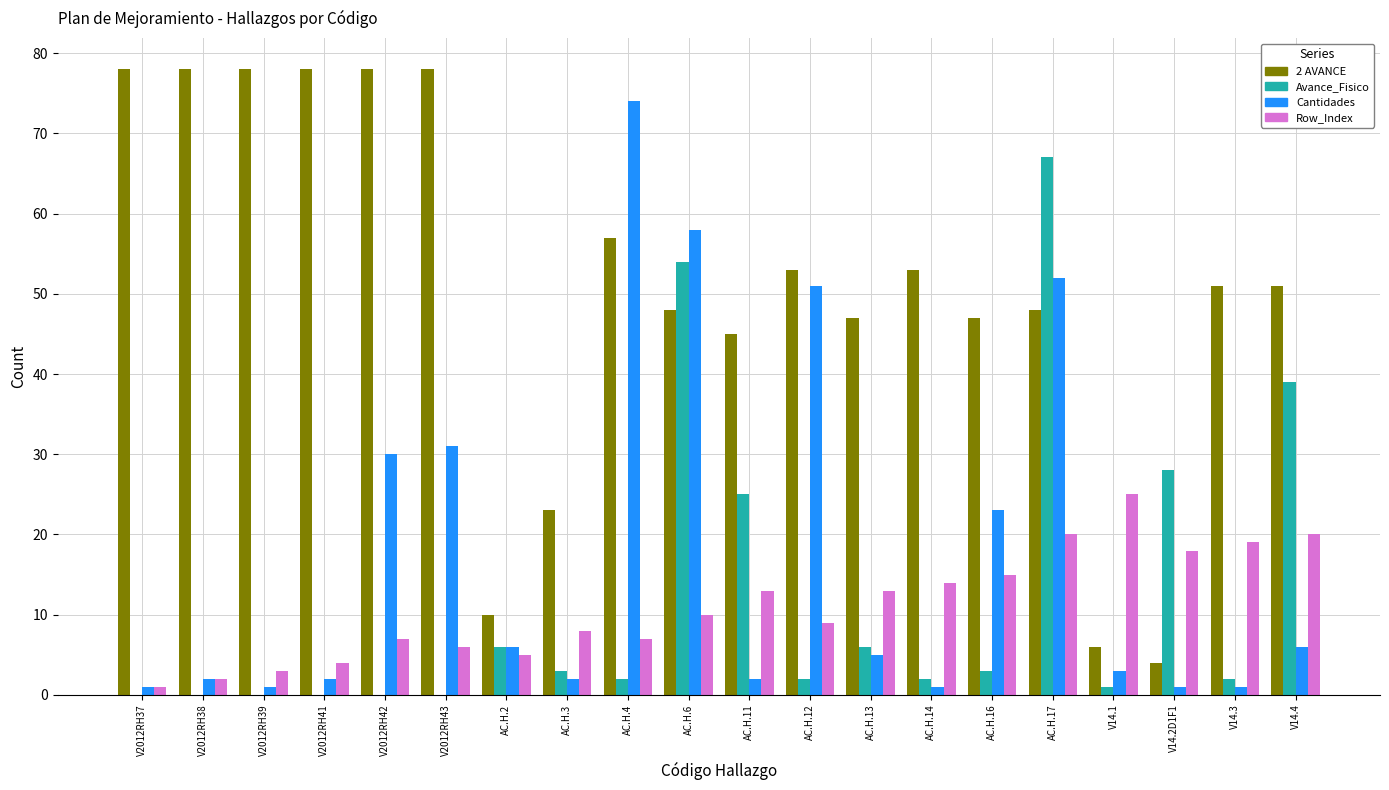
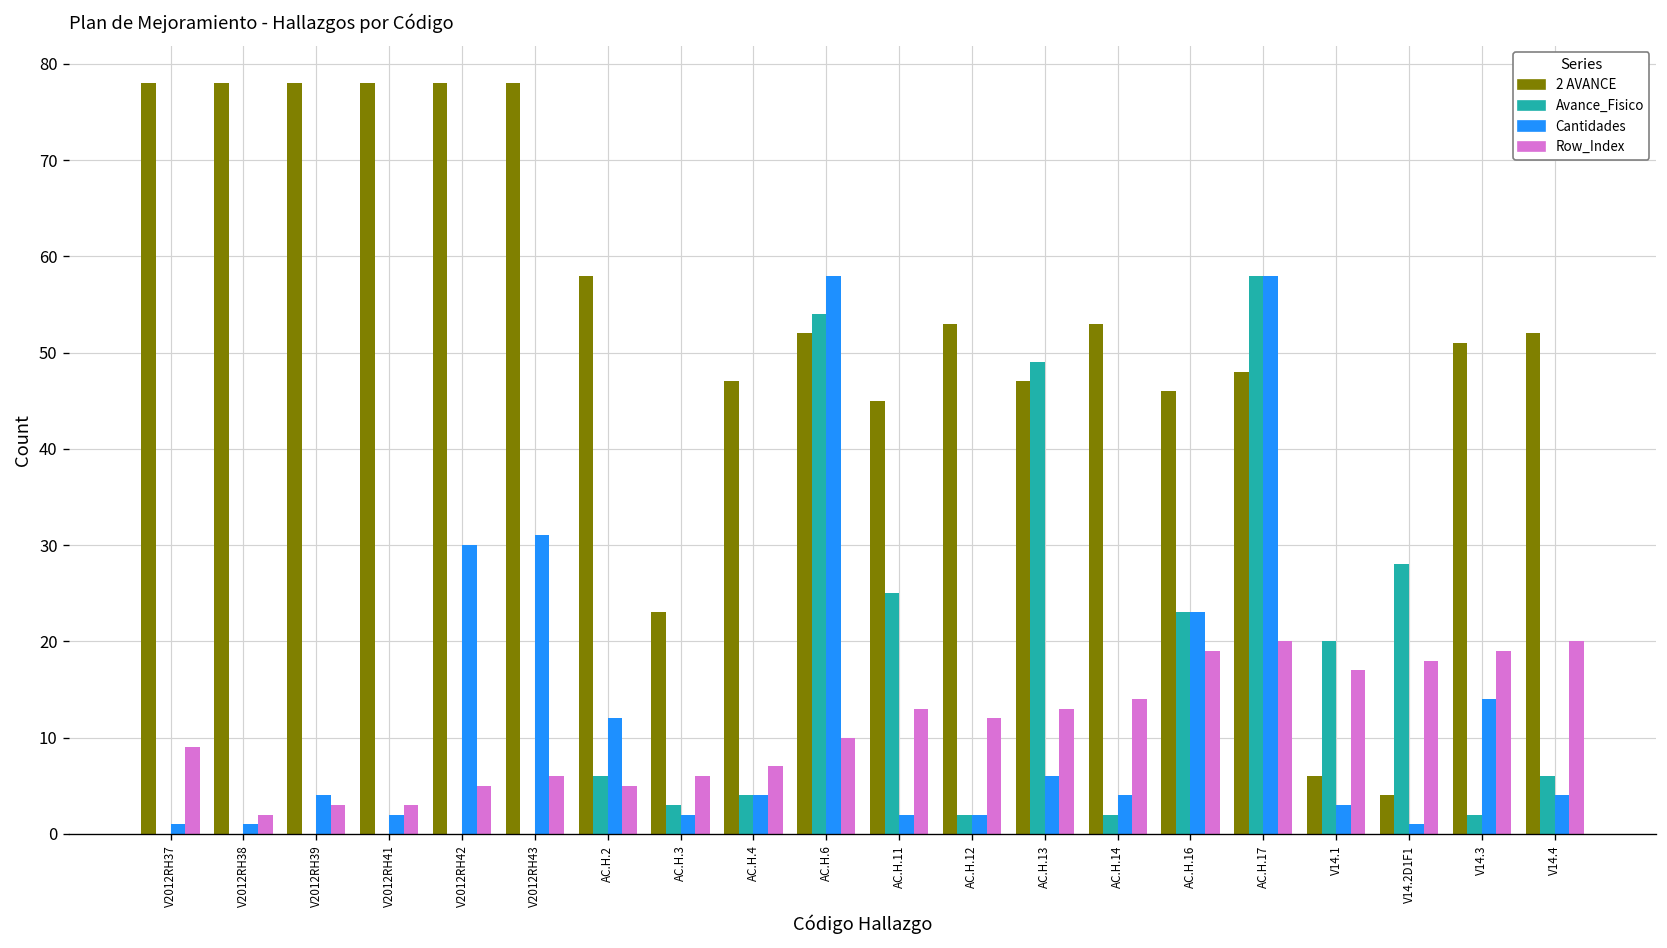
Row_Index, V2012RH37: 1 -> 9
Cantidades, V2012RH38: 2 -> 1
Cantidades, V2012RH39: 1 -> 4
Row_Index, V2012RH41: 4 -> 3
Row_Index, V2012RH42: 7 -> 5
2 AVANCE, AC.H.2: 10 -> 58
Cantidades, AC.H.2: 6 -> 12
Row_Index, AC.H.3: 8 -> 6
2 AVANCE, AC.H.4: 57 -> 47
Avance_Fisico, AC.H.4: 2 -> 4
Cantidades, AC.H.4: 74 -> 4
2 AVANCE, AC.H.6: 48 -> 52
Cantidades, AC.H.12: 51 -> 2
Row_Index, AC.H.12: 9 -> 12
Avance_Fisico, AC.H.13: 6 -> 49
Cantidades, AC.H.13: 5 -> 6
Cantidades, AC.H.14: 1 -> 4
2 AVANCE, AC.H.16: 47 -> 46
Avance_Fisico, AC.H.16: 3 -> 23
Row_Index, AC.H.16: 15 -> 19
Avance_Fisico, AC.H.17: 67 -> 58
Cantidades, AC.H.17: 52 -> 58
Avance_Fisico, V14.1: 1 -> 20
Row_Index, V14.1: 25 -> 17
Cantidades, V14.3: 1 -> 14
2 AVANCE, V14.4: 51 -> 52
Avance_Fisico, V14.4: 39 -> 6
Cantidades, V14.4: 6 -> 4
